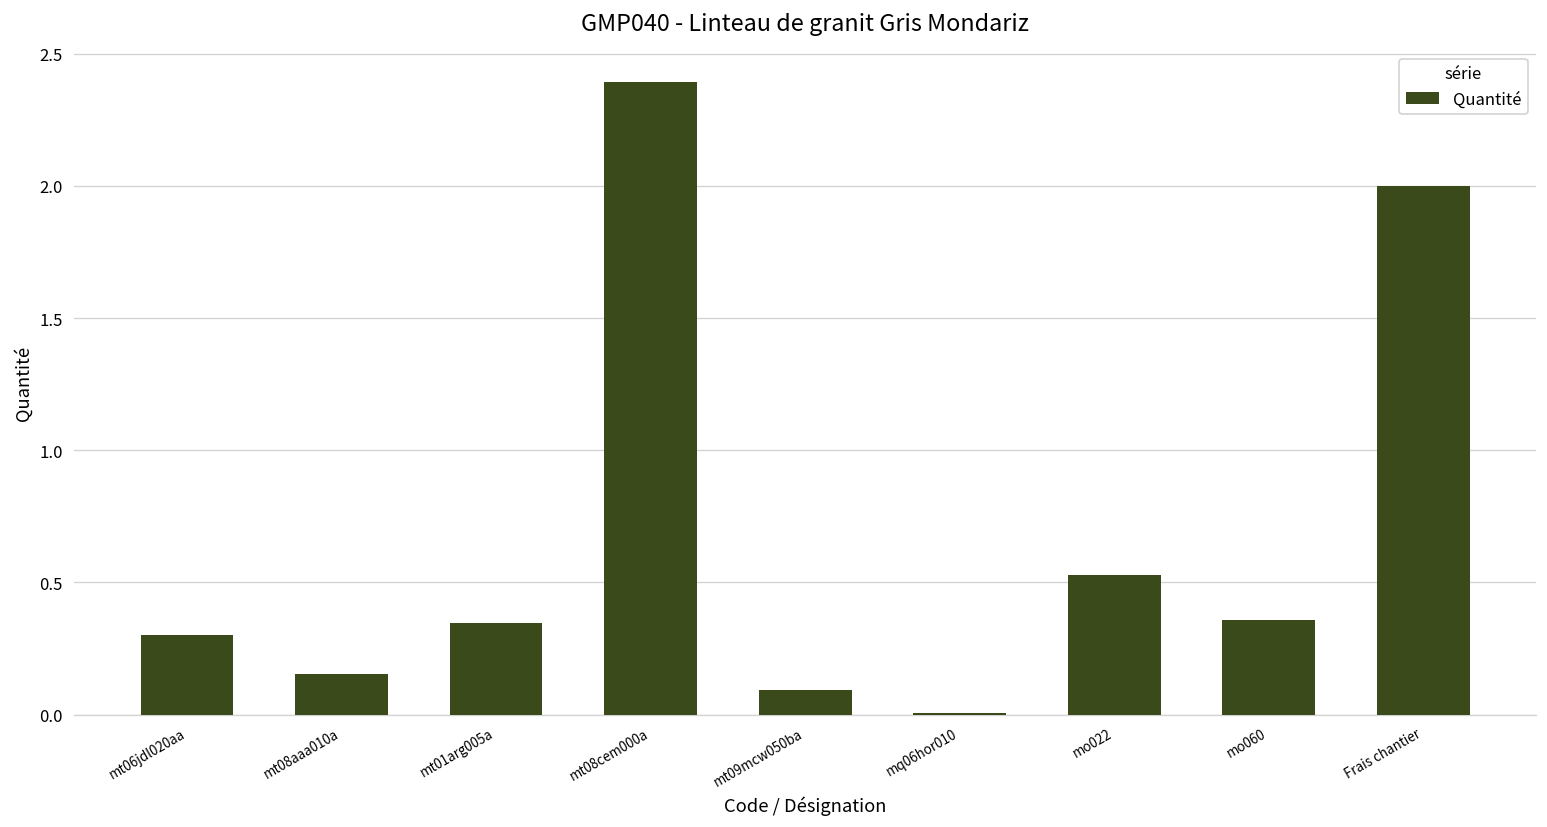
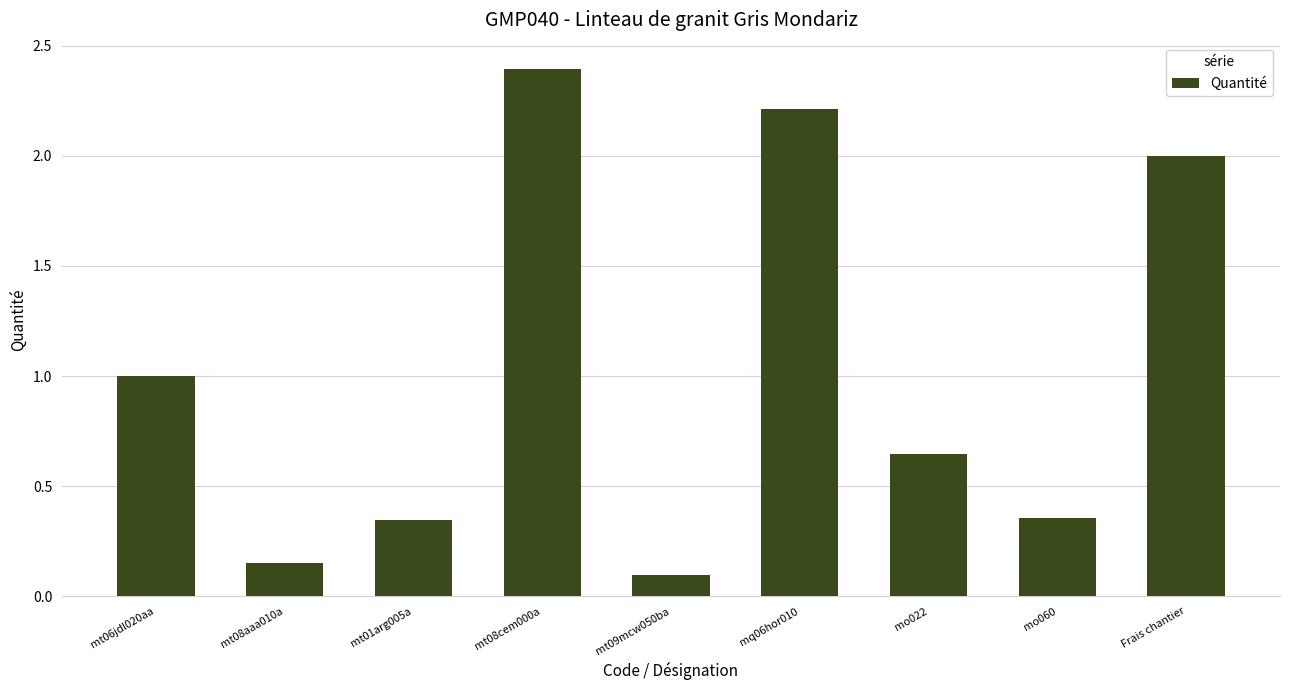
mt06jdl020aa: 0.3 -> 1.0
mq06hor010: 0.01 -> 2.21
mo022: 0.53 -> 0.65
